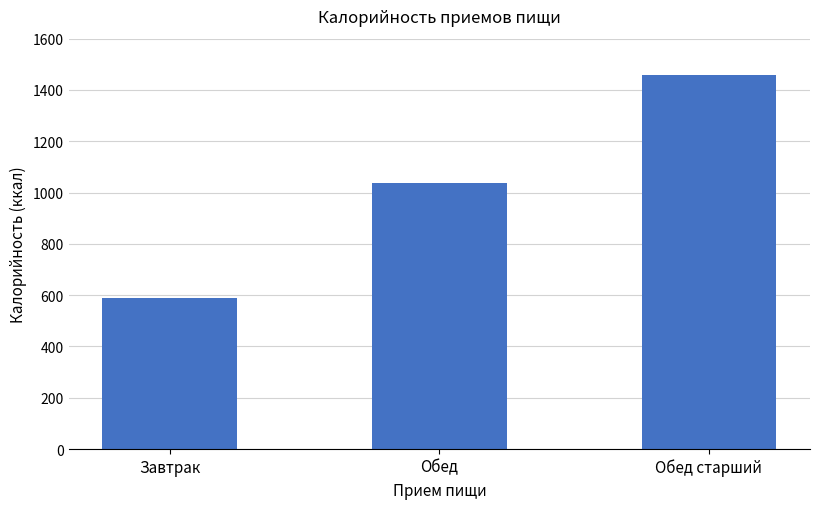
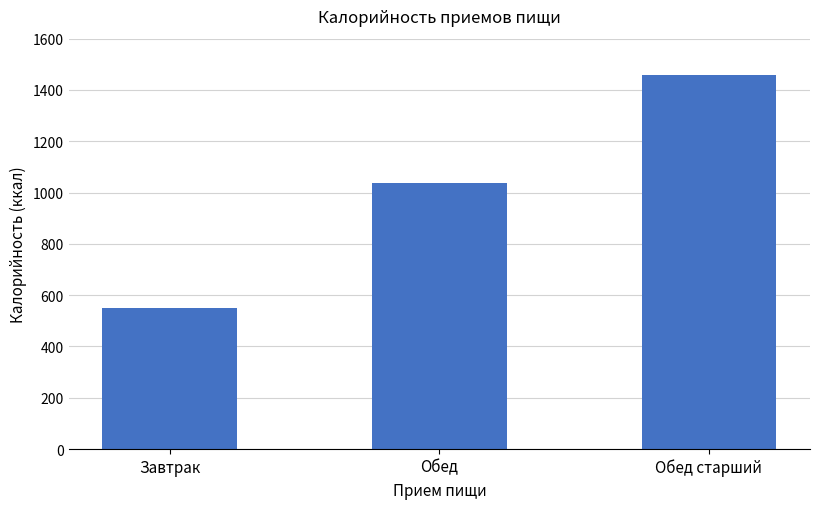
Завтрак: 590 -> 550
